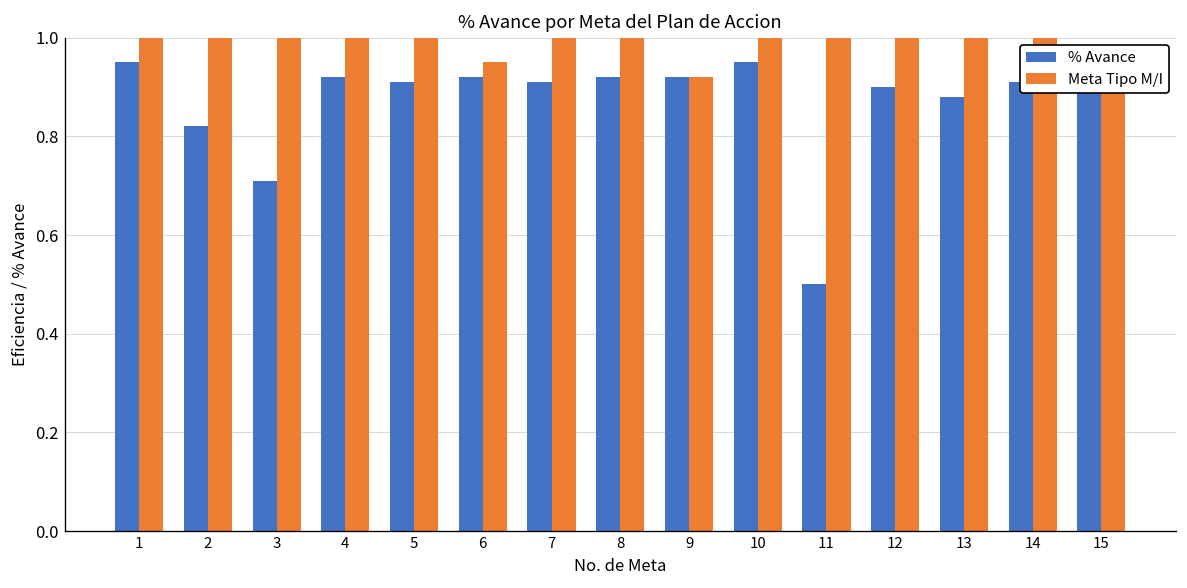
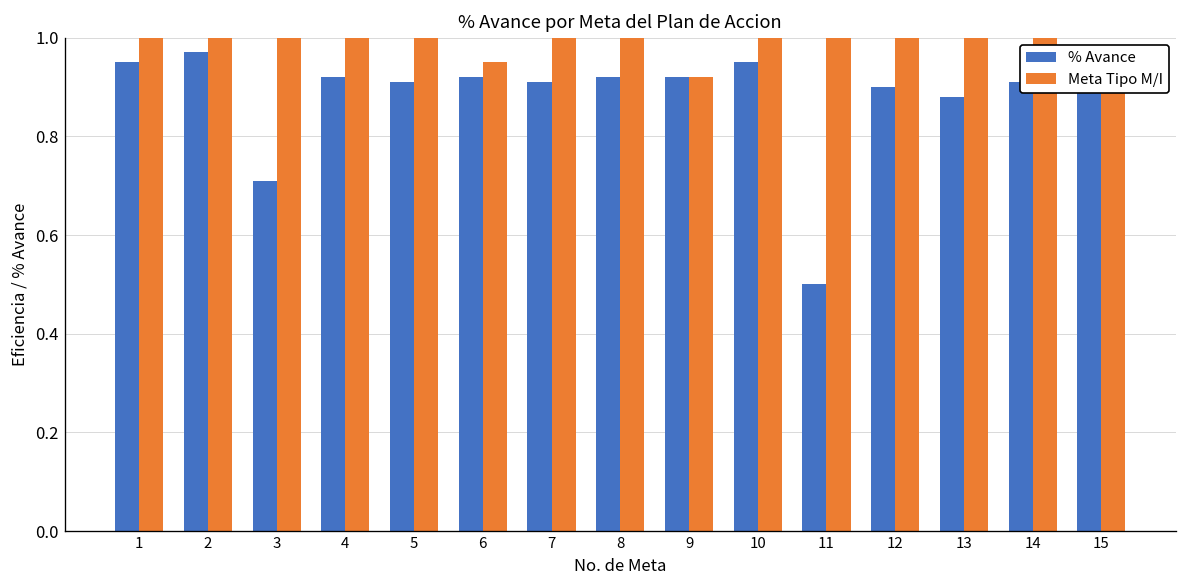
% Avance, 2: 0.82 -> 0.97
